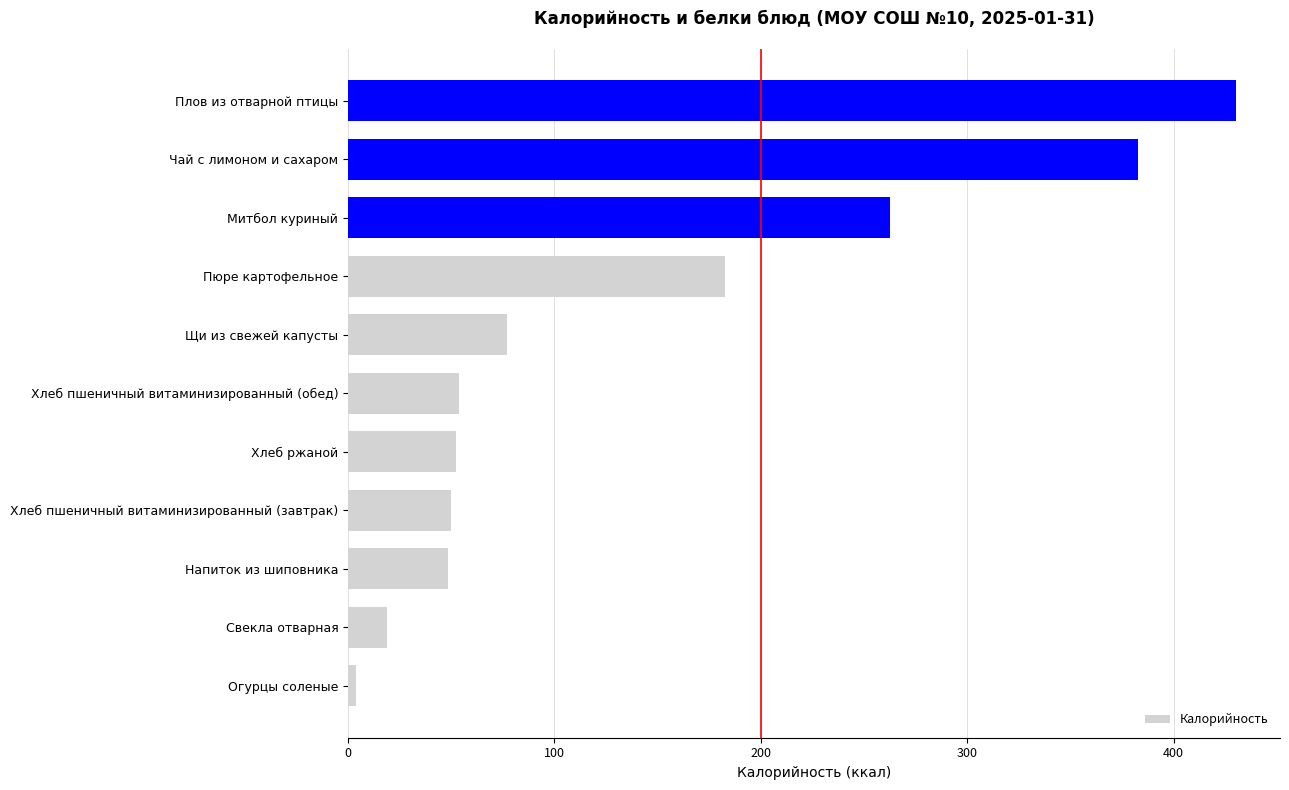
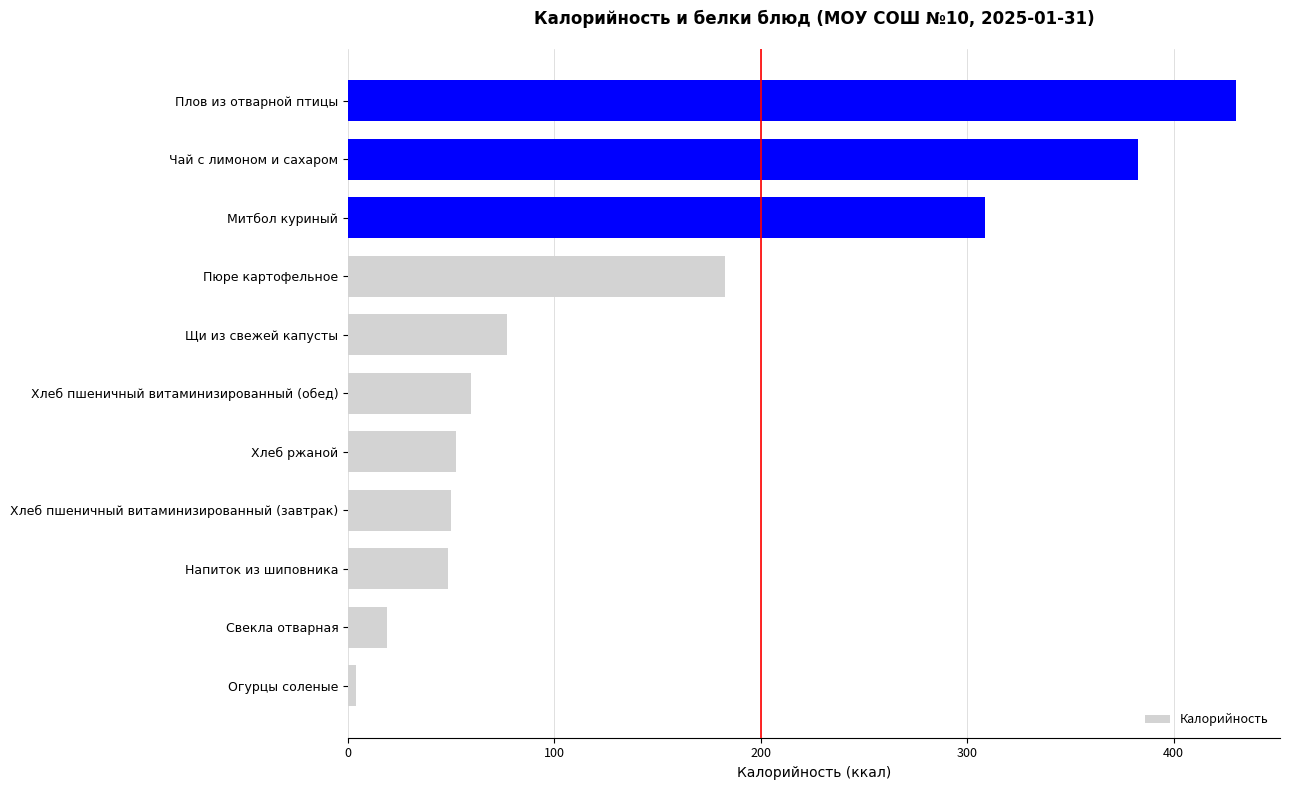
Митбол куриный: 263 -> 309
Хлеб пшеничный витаминизированный (обед): 54 -> 60
